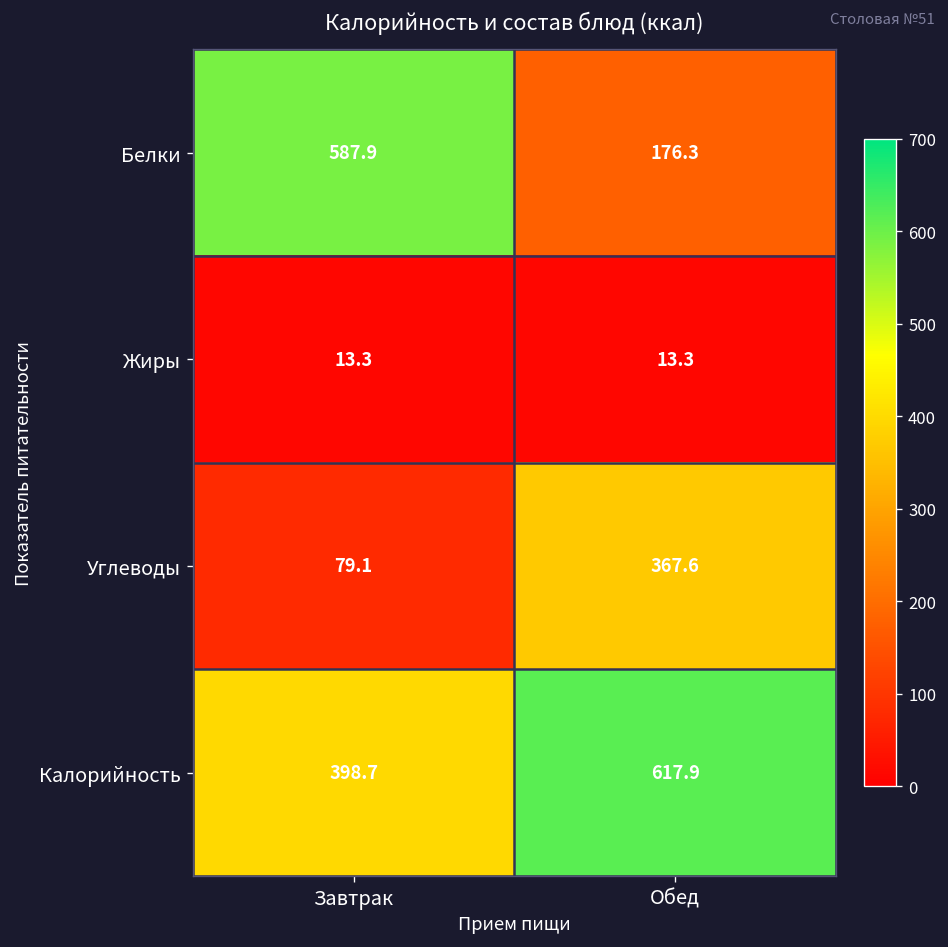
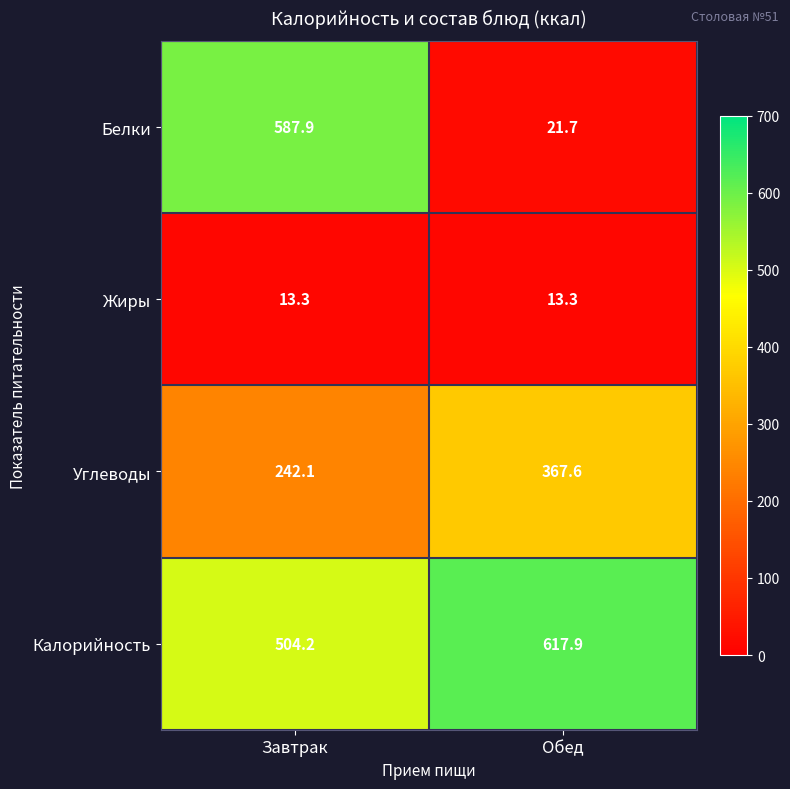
Белки, Обед: 176.3 -> 21.7
Углеводы, Завтрак: 79.1 -> 242.1
Калорийность, Завтрак: 398.7 -> 504.2
